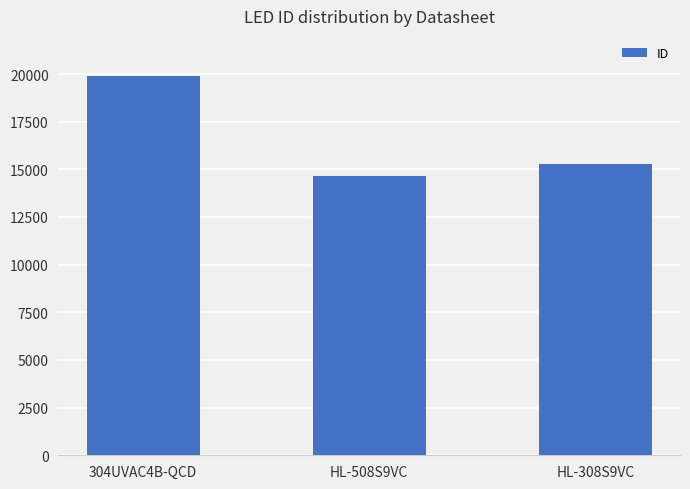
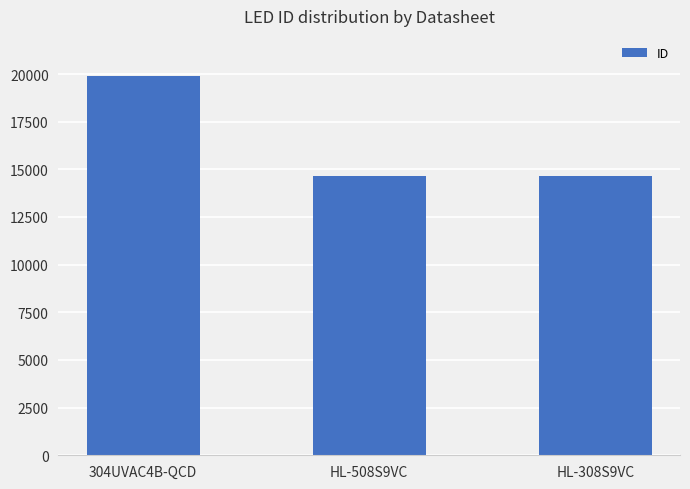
HL-308S9VC: 15300 -> 14600
